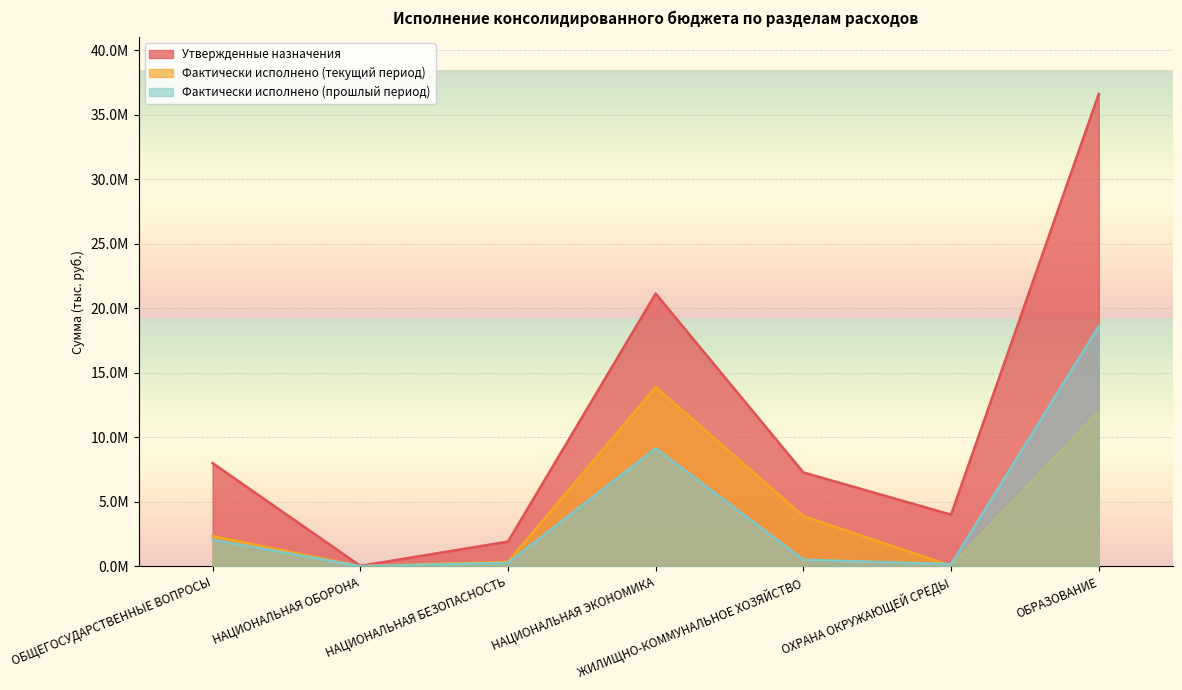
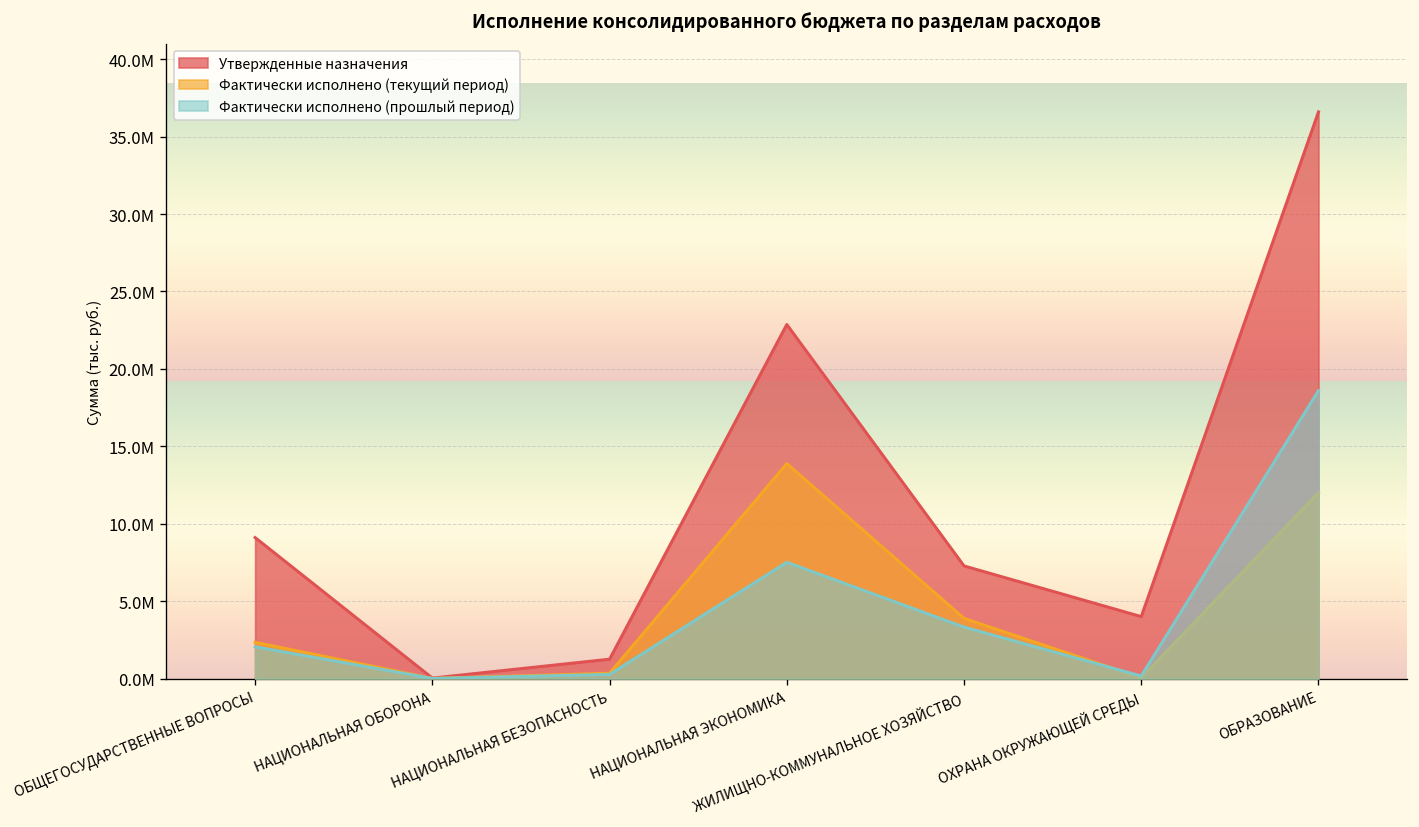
Утвержденные назначения, ОБЩЕГОСУДАРСТВЕННЫЕ ВОПРОСЫ: 8000000 -> 9100000
Утвержденные назначения, НАЦИОНАЛЬНАЯ БЕЗОПАСНОСТЬ: 1900000 -> 1300000
Утвержденные назначения, НАЦИОНАЛЬНАЯ ЭКОНОМИКА: 21100000 -> 22900000
Фактически исполнено (прошлый период), НАЦИОНАЛЬНАЯ ЭКОНОМИКА: 9100000 -> 7500000
Фактически исполнено (прошлый период), ЖИЛИЩНО-КОММУНАЛЬНОЕ ХОЗЯЙСТВО: 500000 -> 3300000
